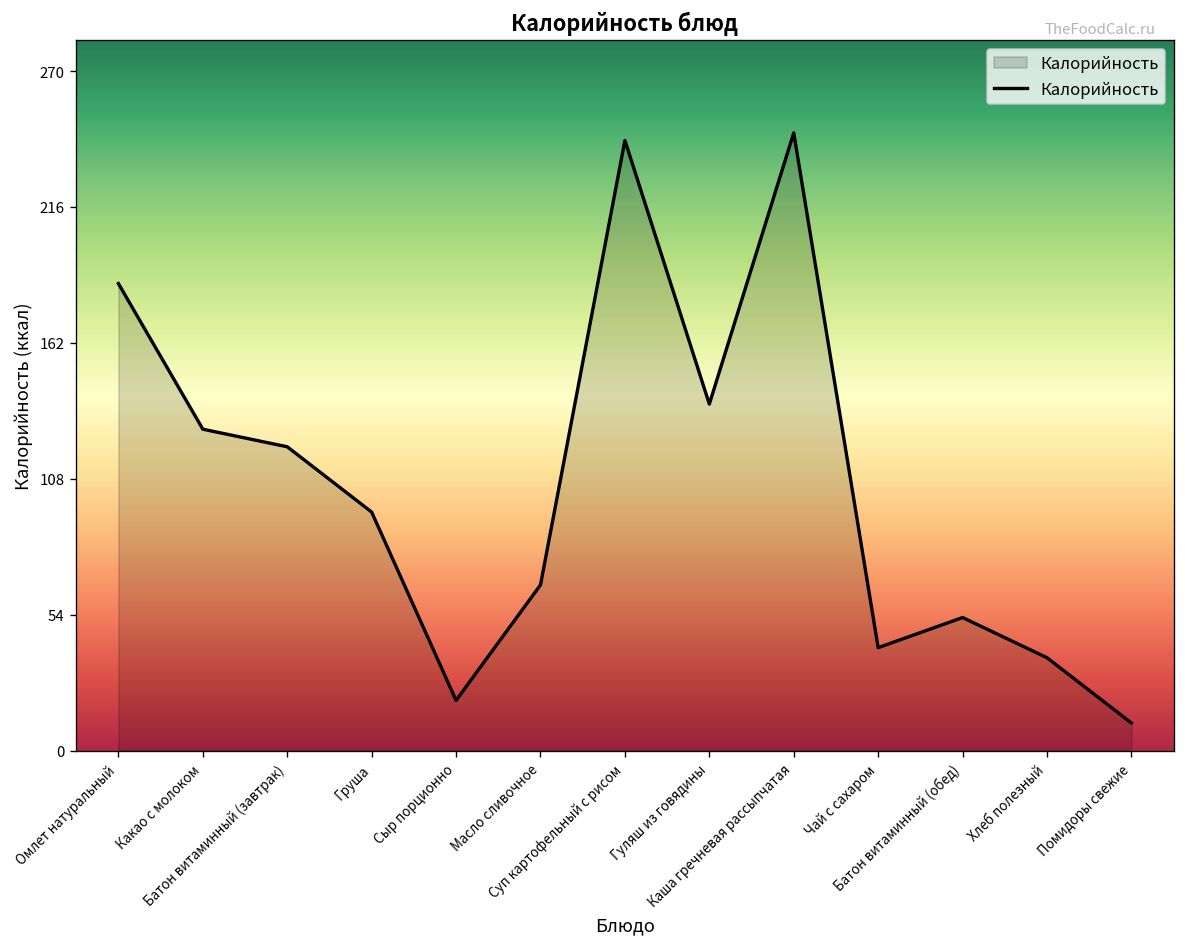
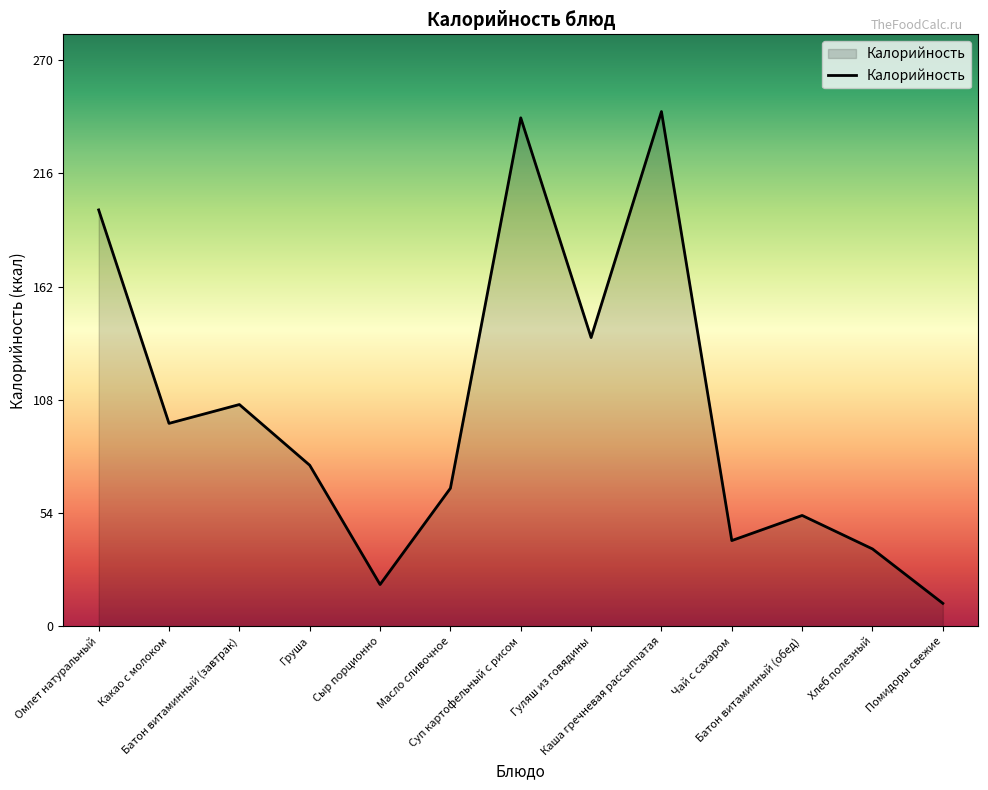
Омлет натуральный: 186 -> 199
Какао с молоком: 128 -> 97
Батон витаминный (завтрак): 121 -> 106
Груша: 95 -> 77
